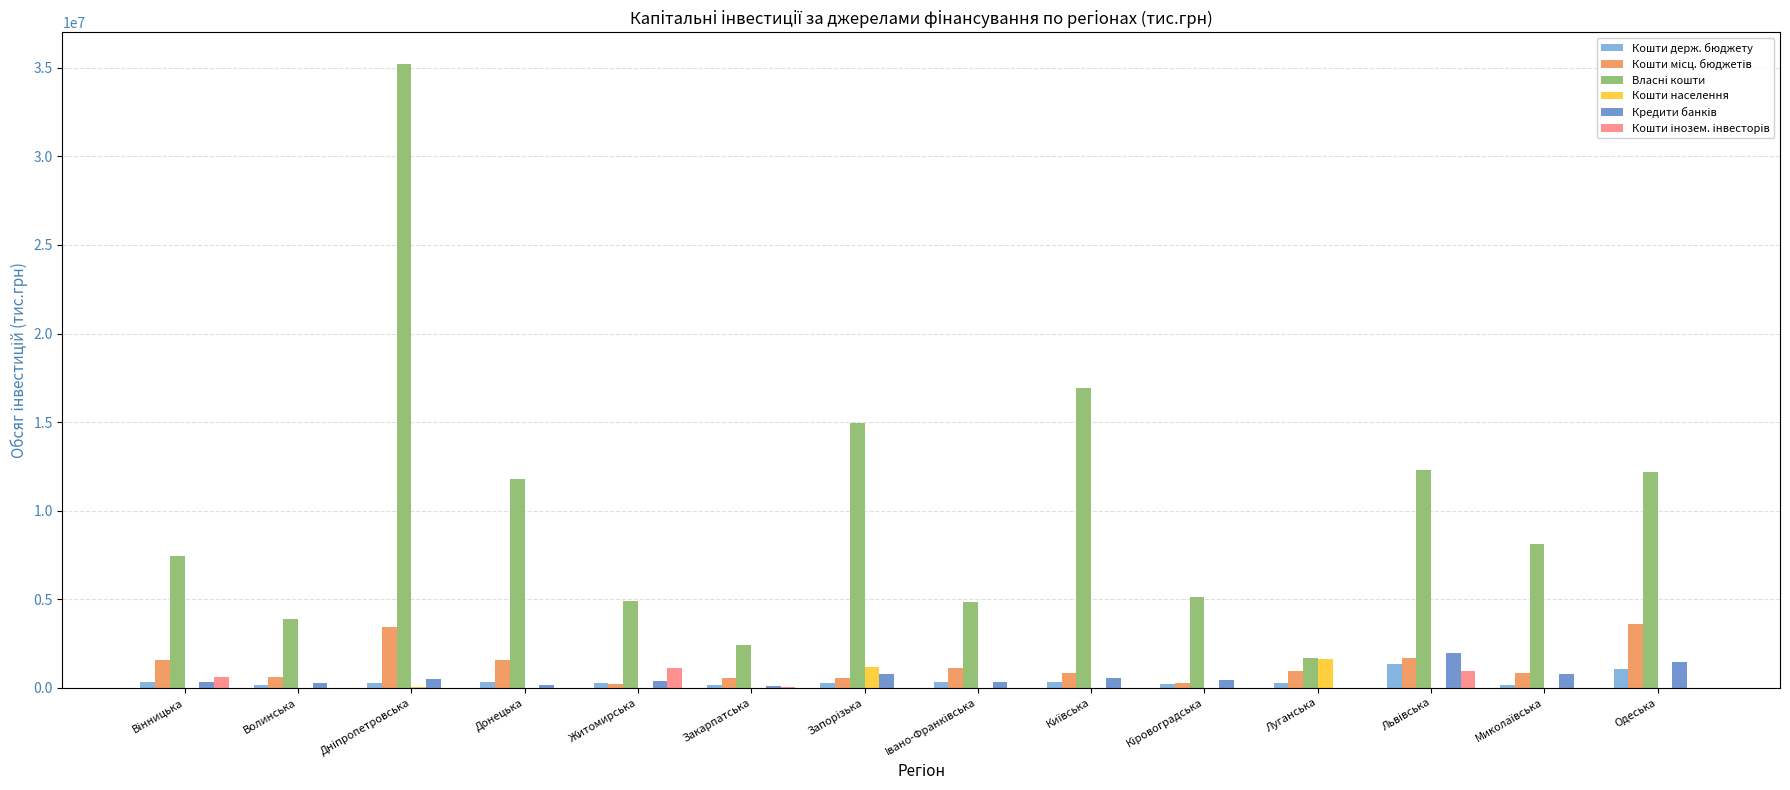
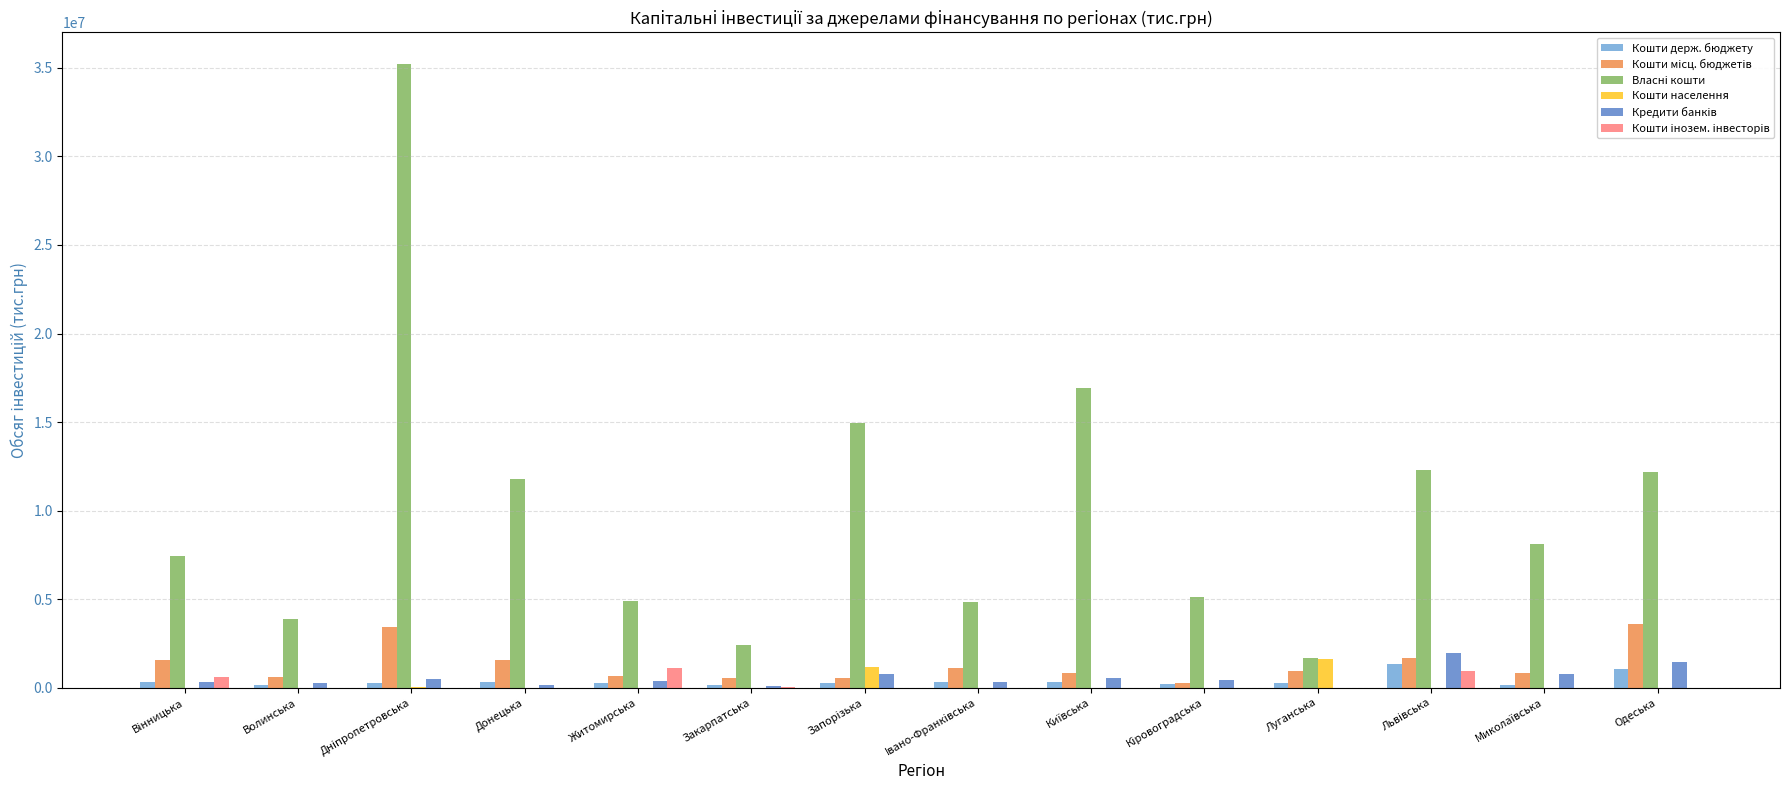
Кошти місц. бюджетів, Житомирська: 200000 -> 700000
